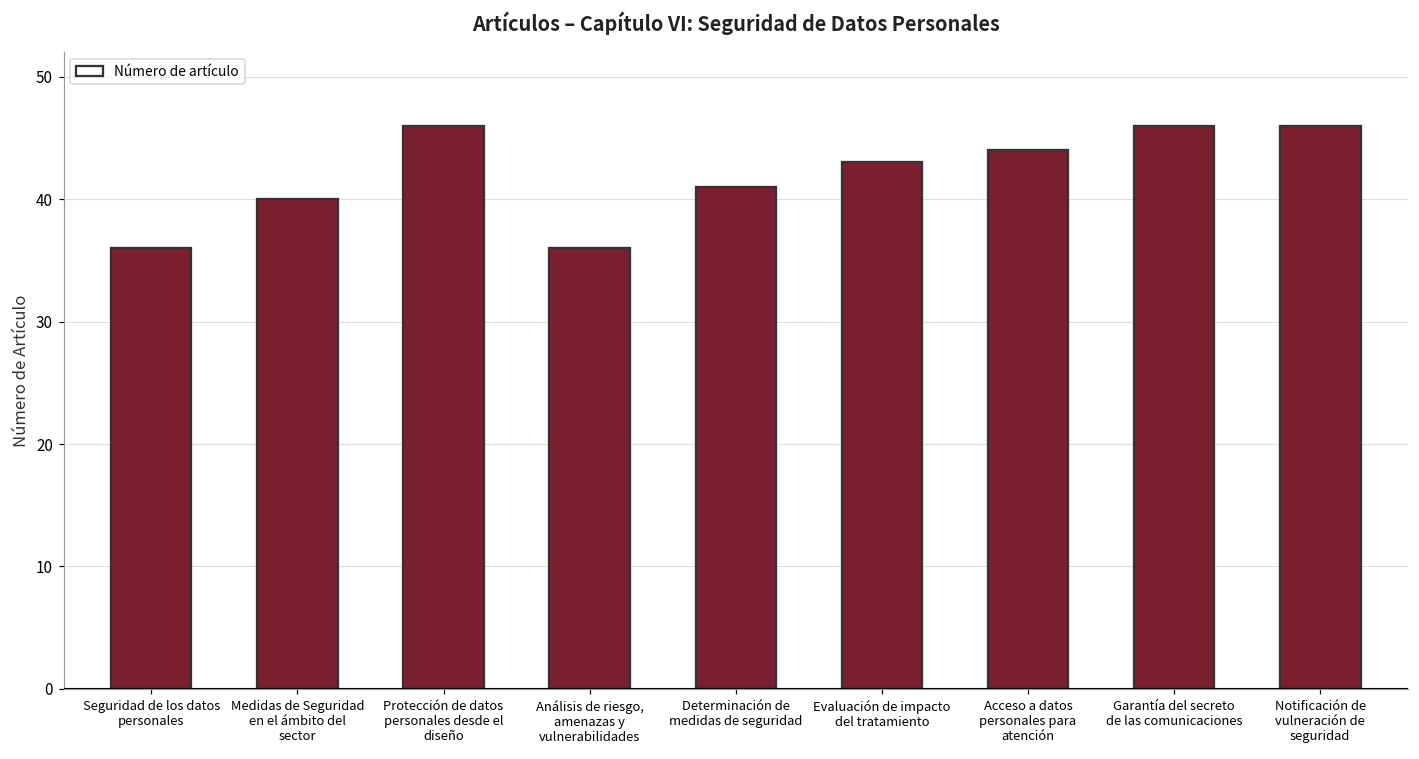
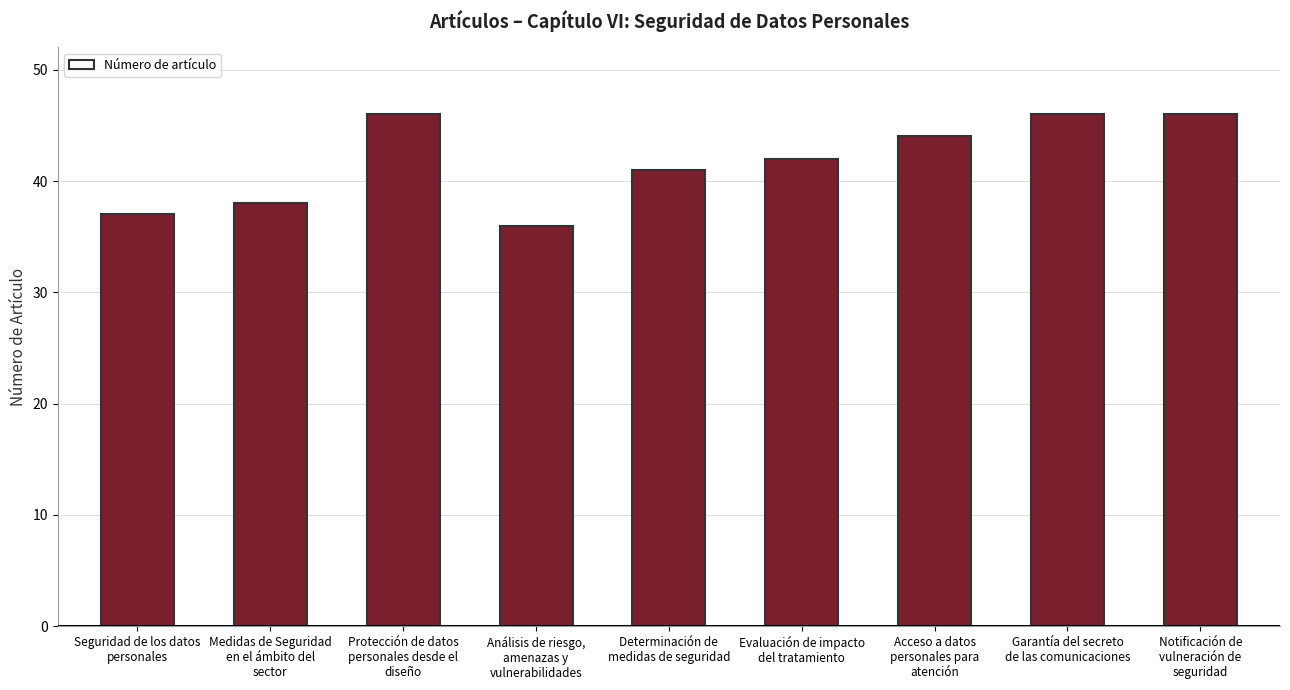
Seguridad de los datos personales: 36 -> 37
Medidas de Seguridad en el ámbito del sector: 40 -> 38
Evaluación de impacto del tratamiento: 43 -> 42
